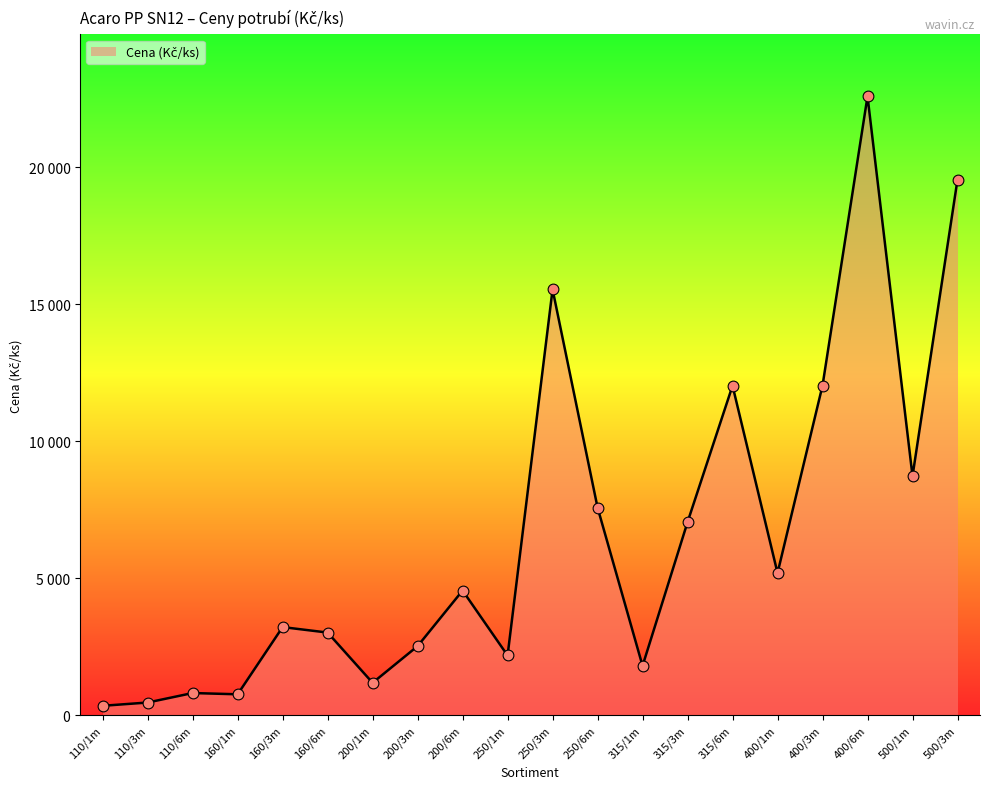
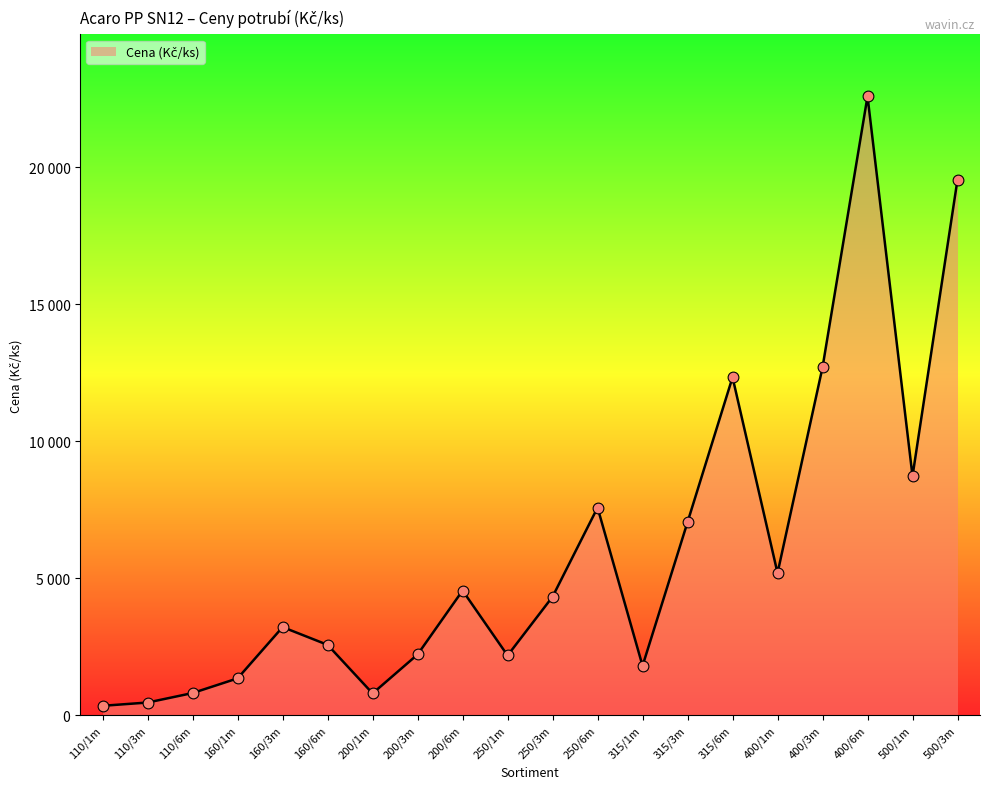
160/1m: 800 -> 1400
160/6m: 3000 -> 2600
200/1m: 1200 -> 800
200/3m: 2500 -> 2200
250/3m: 15500 -> 4300
315/6m: 12000 -> 12300
400/3m: 12000 -> 12700
